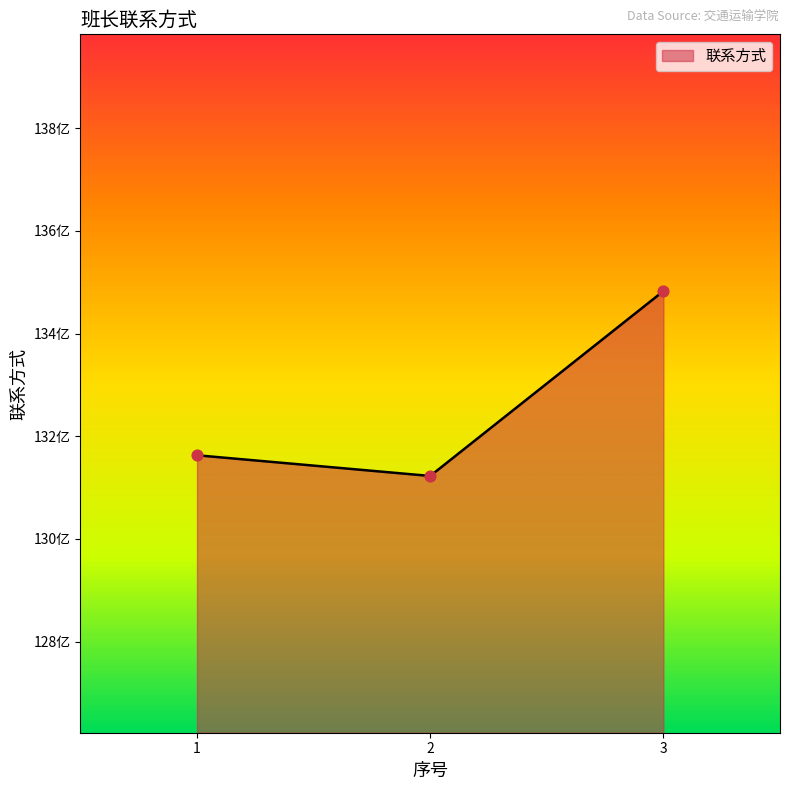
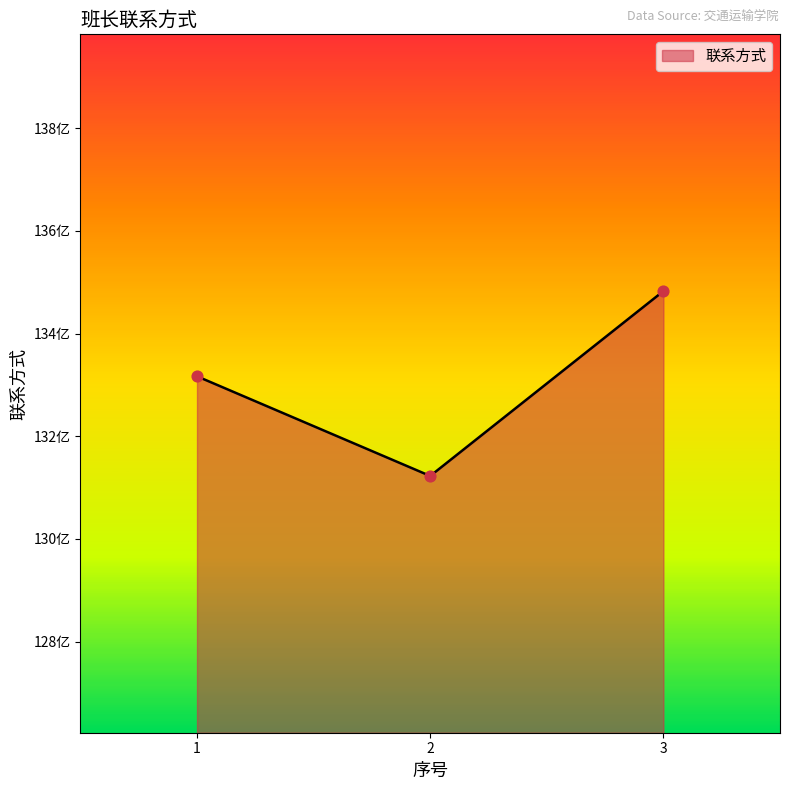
1: 131.6亿 -> 133.2亿
